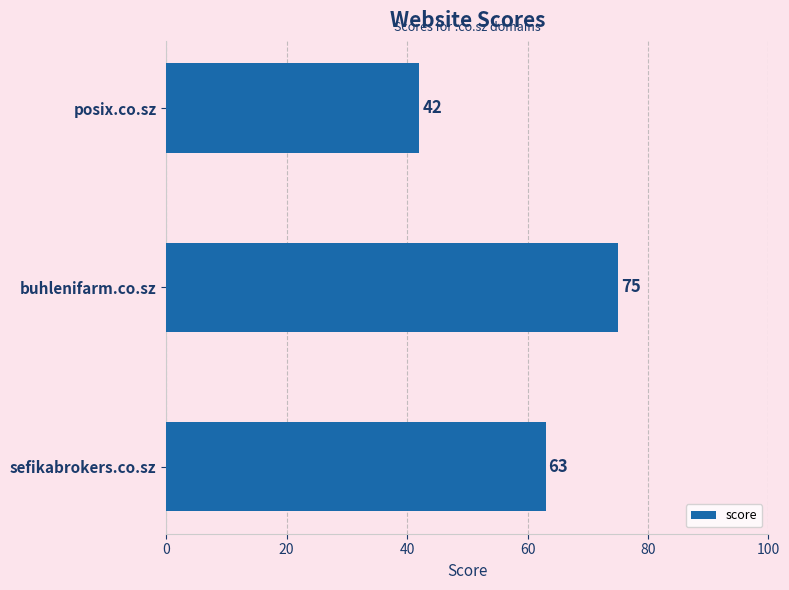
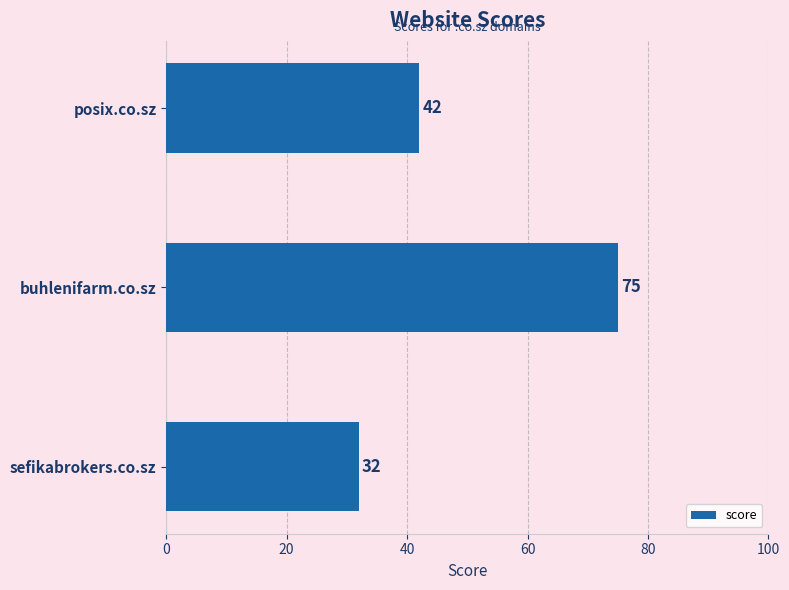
sefikabrokers.co.sz: 63 -> 32
